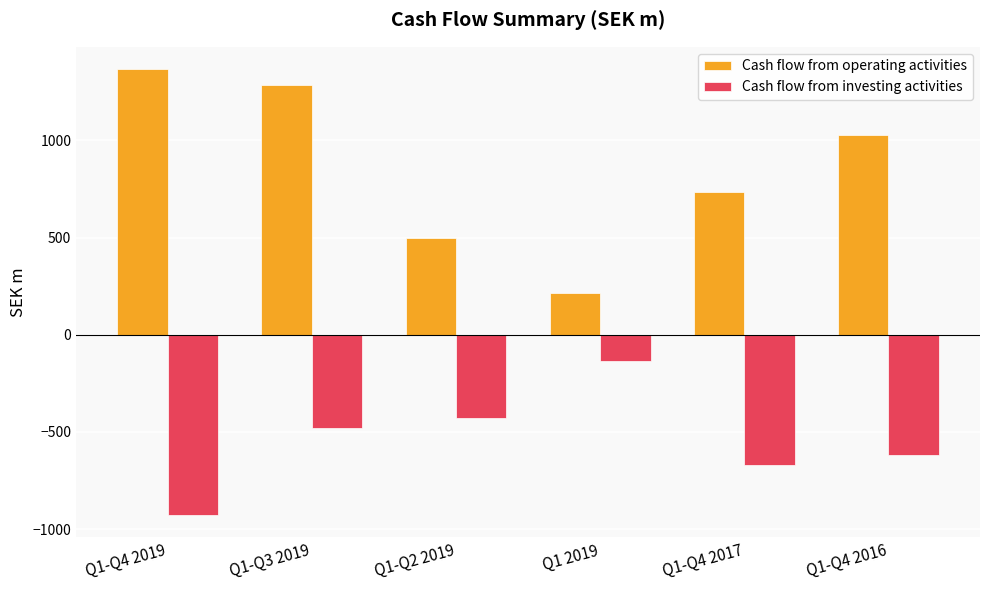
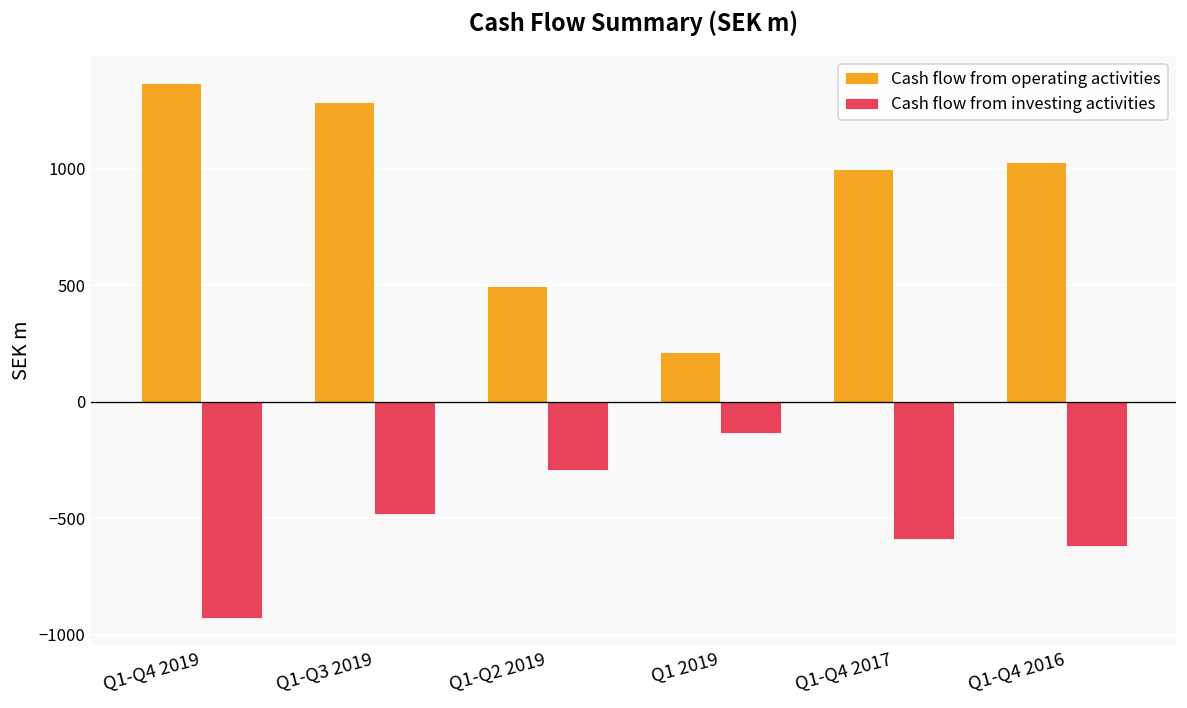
Cash flow from investing activities, Q1-Q2 2019: -430 -> -290
Cash flow from operating activities, Q1-Q4 2017: 730 -> 1000
Cash flow from investing activities, Q1-Q4 2017: -670 -> -590
